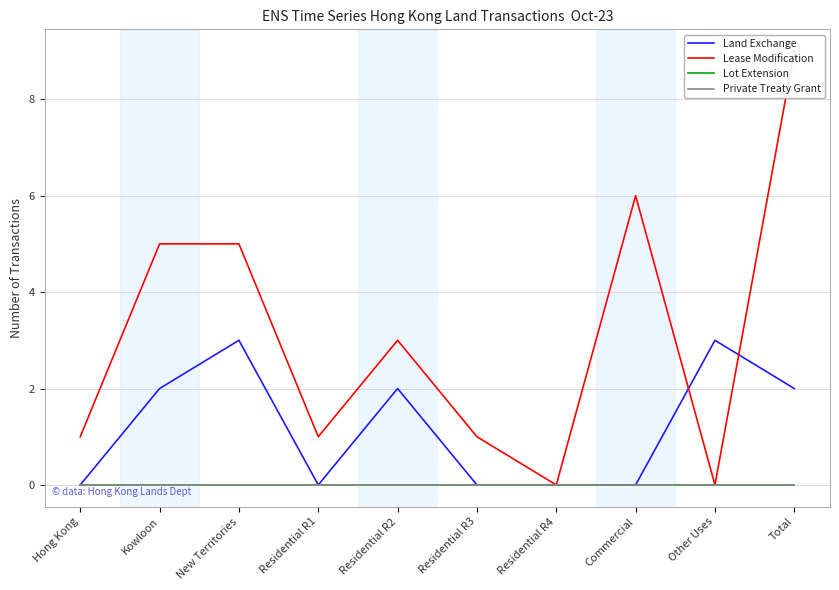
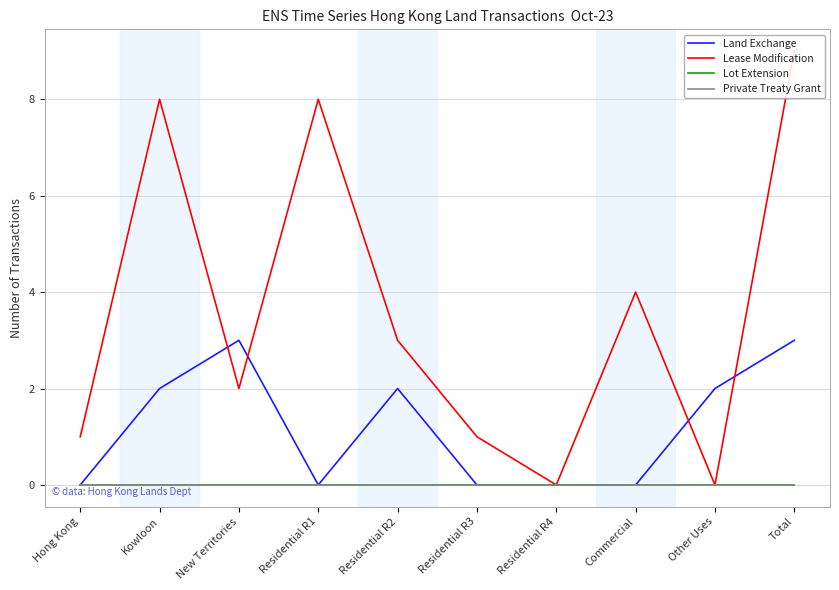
Lease Modification, Kowloon: 5 -> 8
Lease Modification, New Territories: 5 -> 2
Lease Modification, Residential R1: 1 -> 8
Lease Modification, Commercial: 6 -> 4
Land Exchange, Other Uses: 3 -> 2
Land Exchange, Total: 2 -> 3
